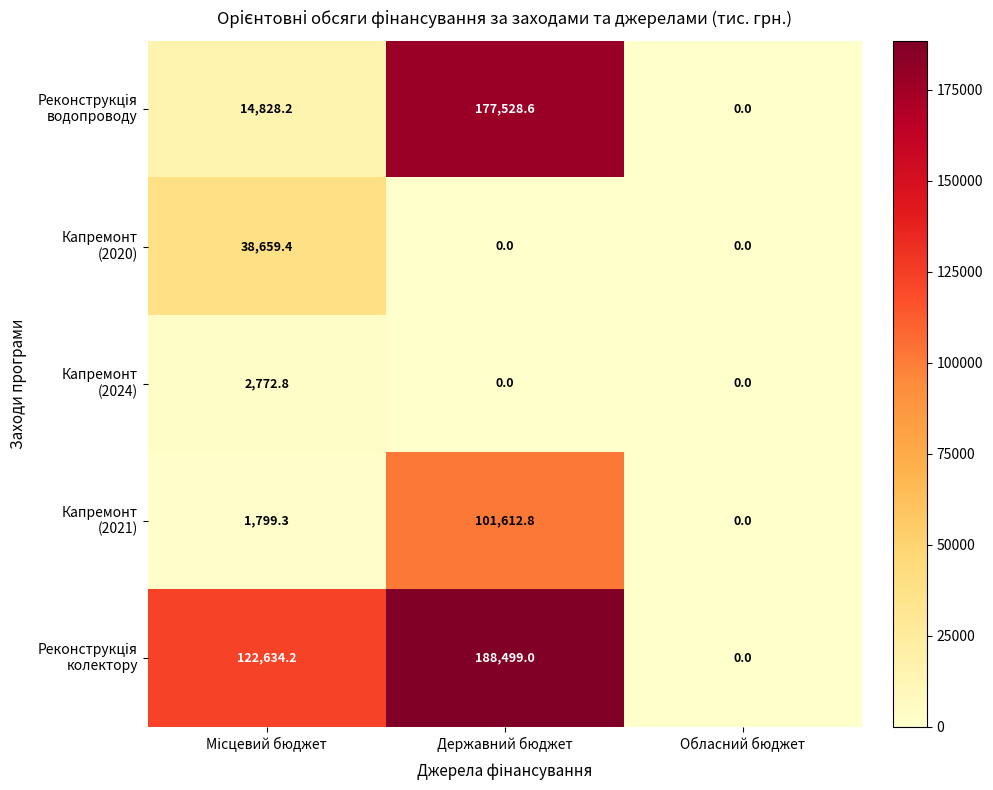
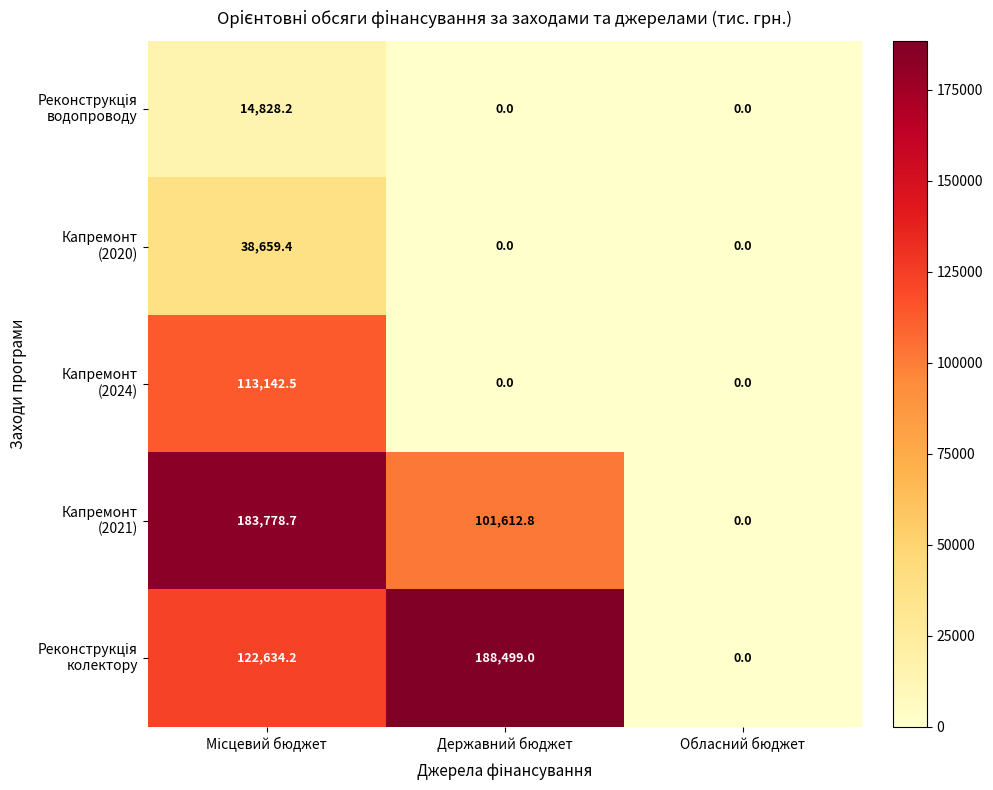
Реконструкція водопроводу, Державний бюджет: 177,528.6 -> 0.0
Капремонт (2024), Місцевий бюджет: 2,772.8 -> 113,142.5
Капремонт (2021), Місцевий бюджет: 1,799.3 -> 183,778.7
